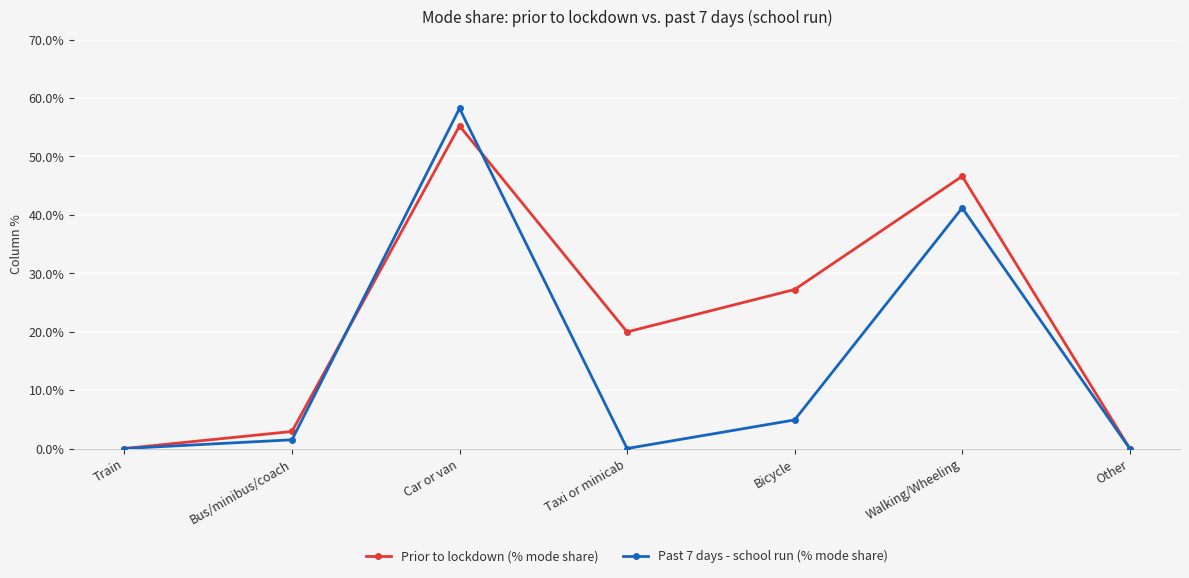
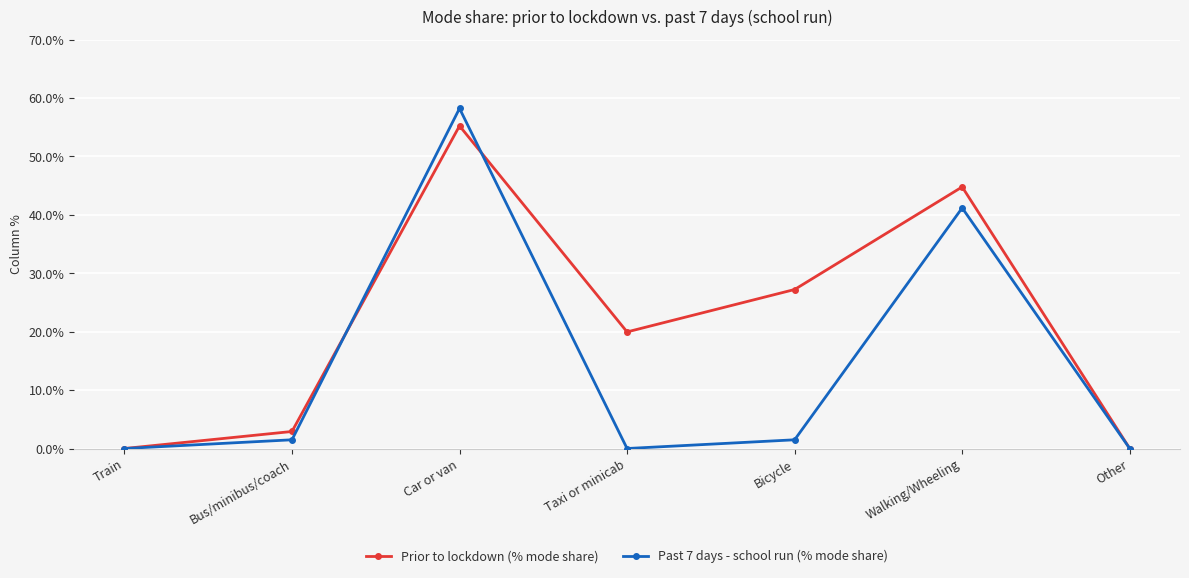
Past 7 days - school run (% mode share), Bicycle: 5% -> 1%
Prior to lockdown (% mode share), Walking/Wheeling: 47% -> 45%
